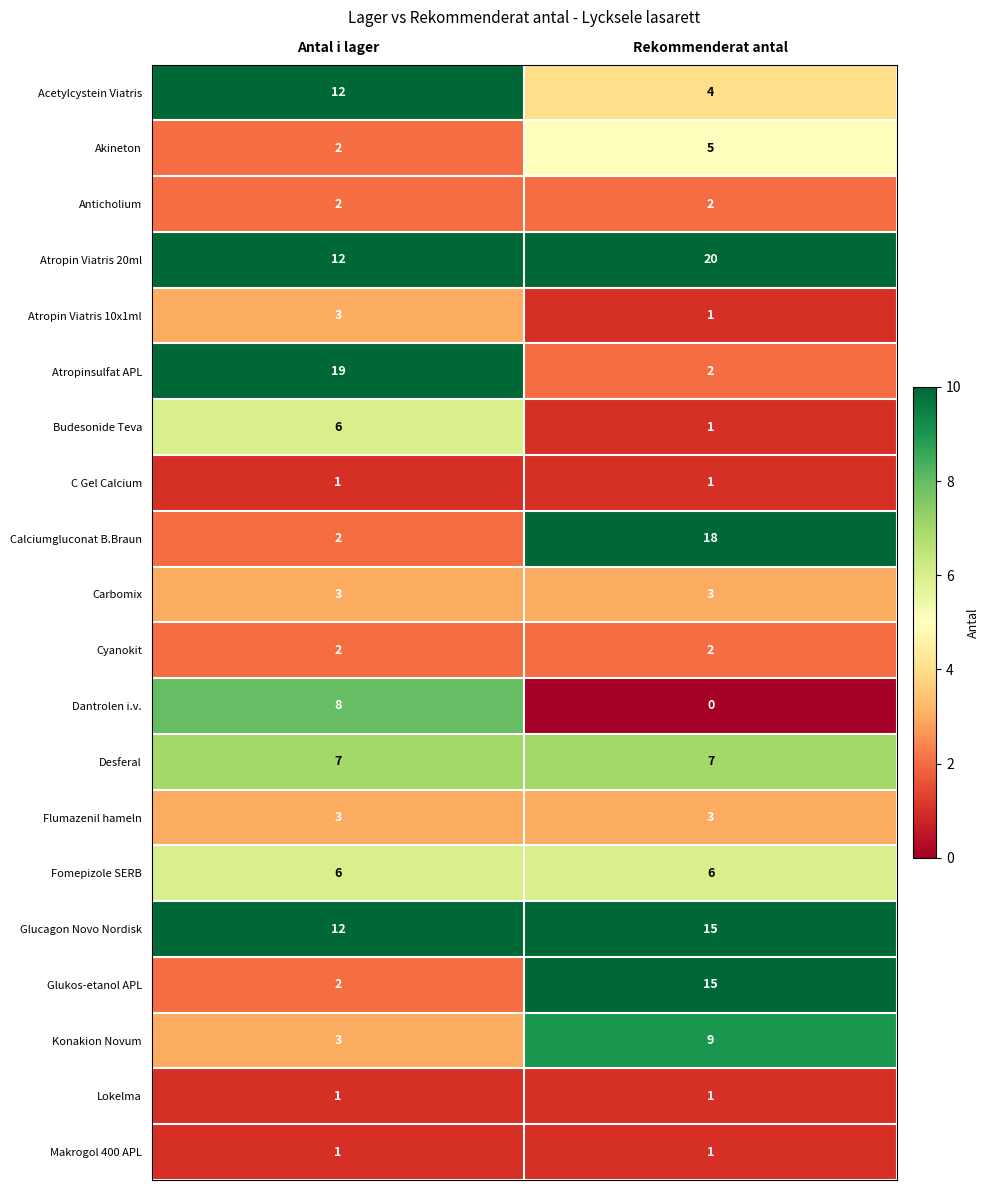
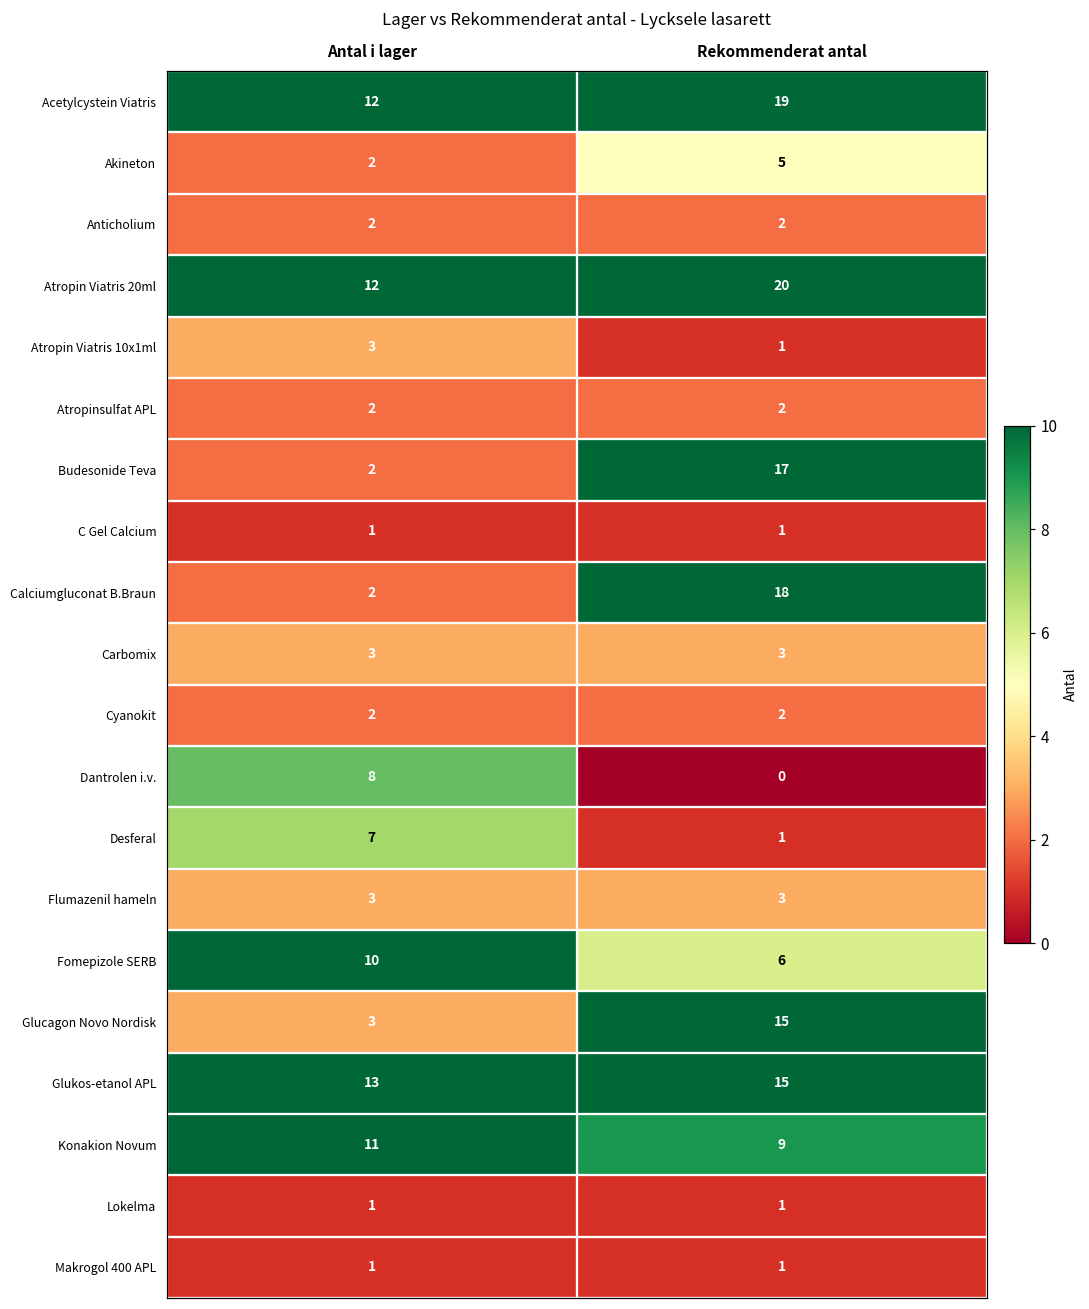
Acetylcystein Viatris, Rekommenderat antal: 4 -> 19
Atropinsulfat APL, Antal i lager: 19 -> 2
Budesonide Teva, Antal i lager: 6 -> 2
Budesonide Teva, Rekommenderat antal: 1 -> 17
Desferal, Rekommenderat antal: 7 -> 1
Fomepizole SERB, Antal i lager: 6 -> 10
Glucagon Novo Nordisk, Antal i lager: 12 -> 3
Glukos-etanol APL, Antal i lager: 2 -> 13
Konakion Novum, Antal i lager: 3 -> 11
